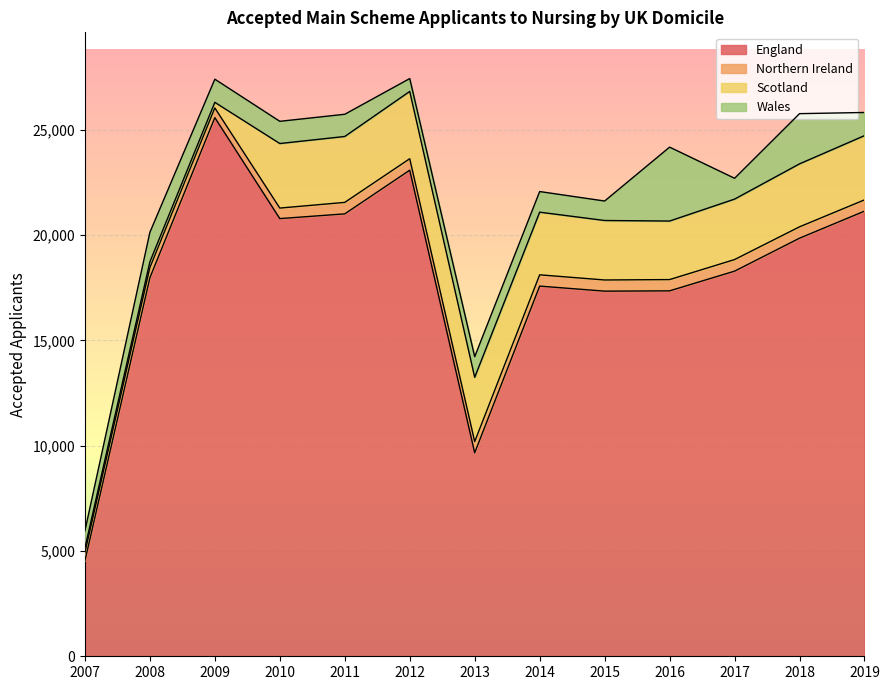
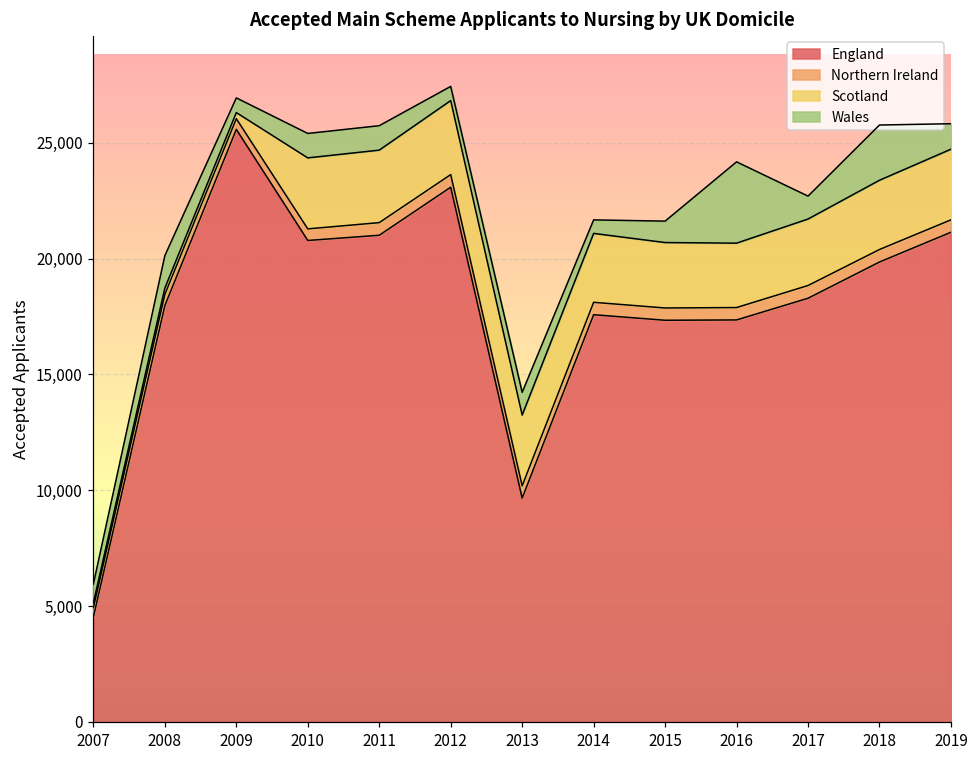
Wales, 2009: 1,100 -> 600
Wales, 2014: 1,000 -> 600
